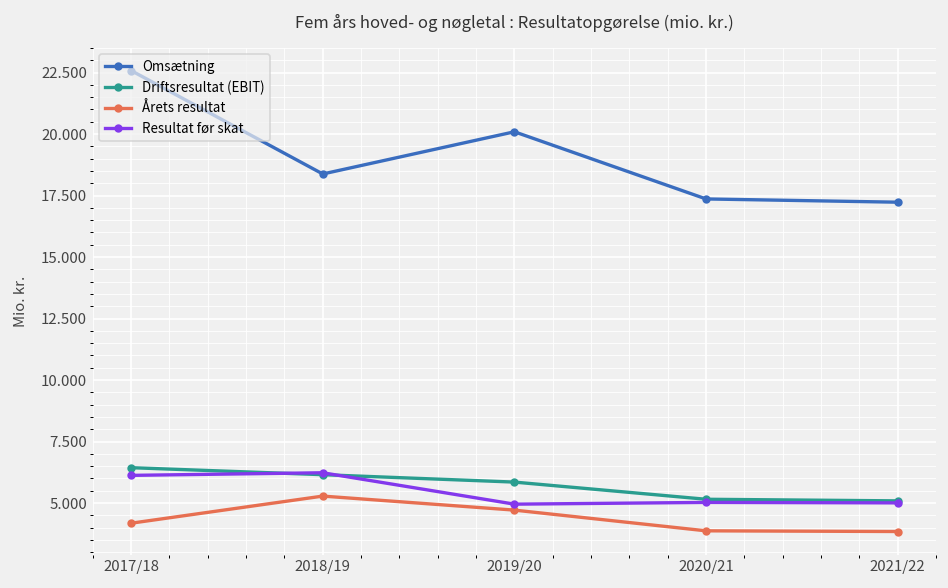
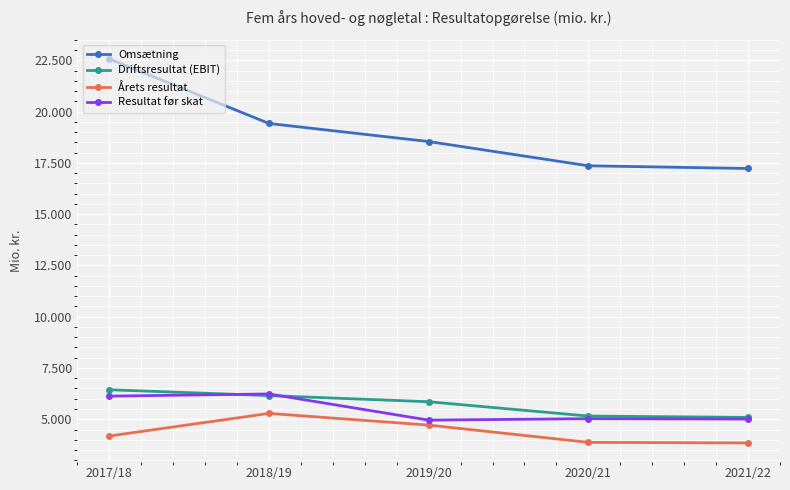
Omsætning, 2018/19: 18.4 -> 19.4
Omsætning, 2019/20: 20.1 -> 18.5
